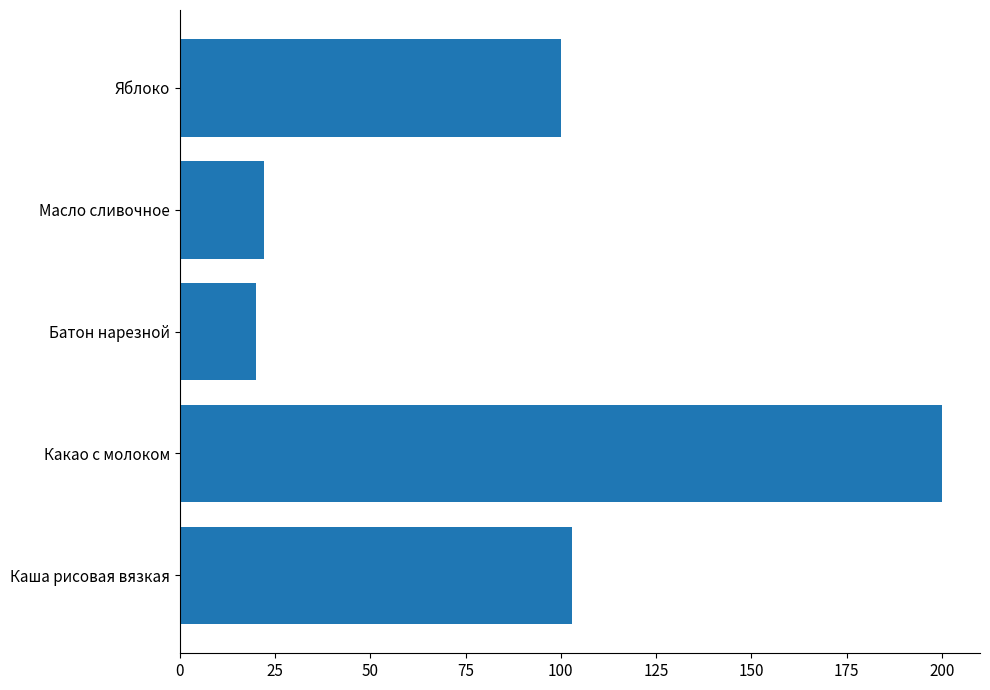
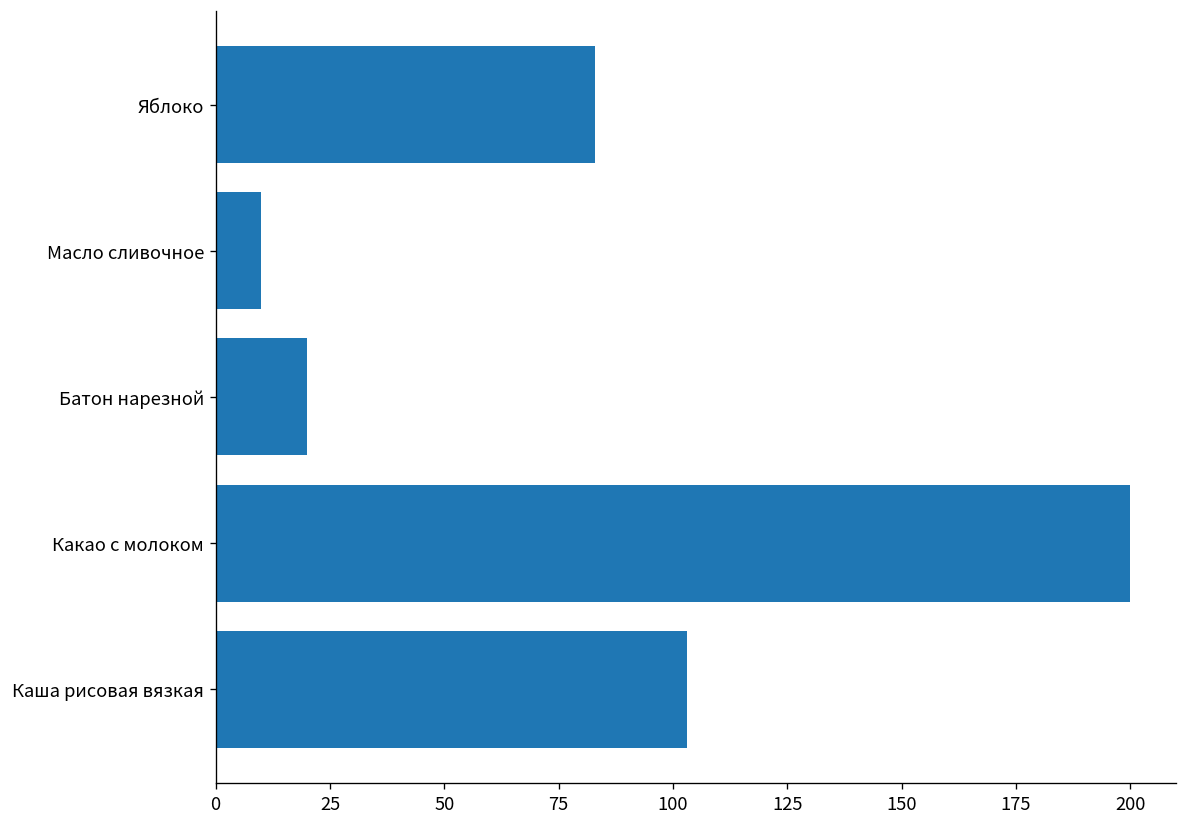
Яблоко: 100 -> 83
Масло сливочное: 22 -> 10
